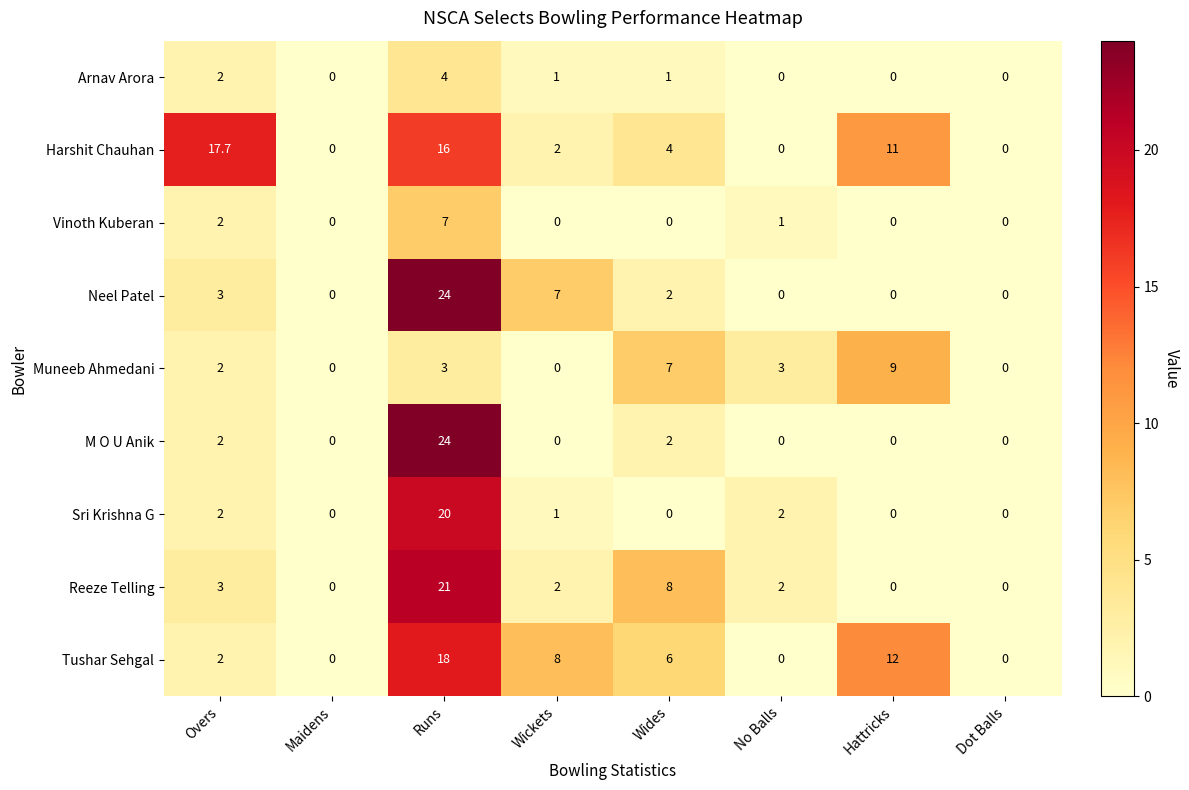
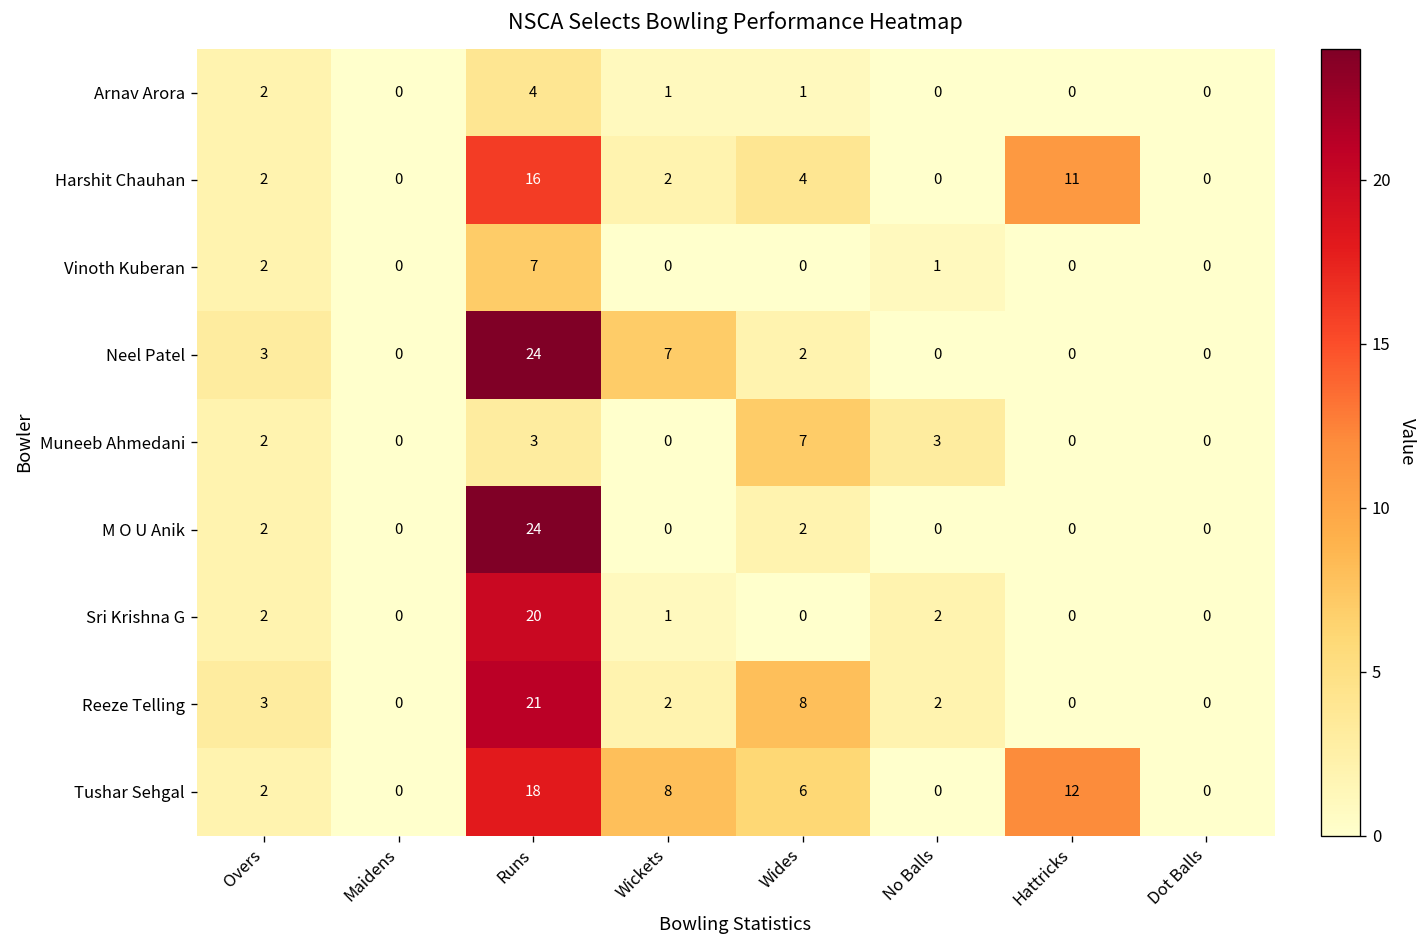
Harshit Chauhan, Overs: 17.7 -> 2
Muneeb Ahmedani, Hattricks: 9 -> 0
